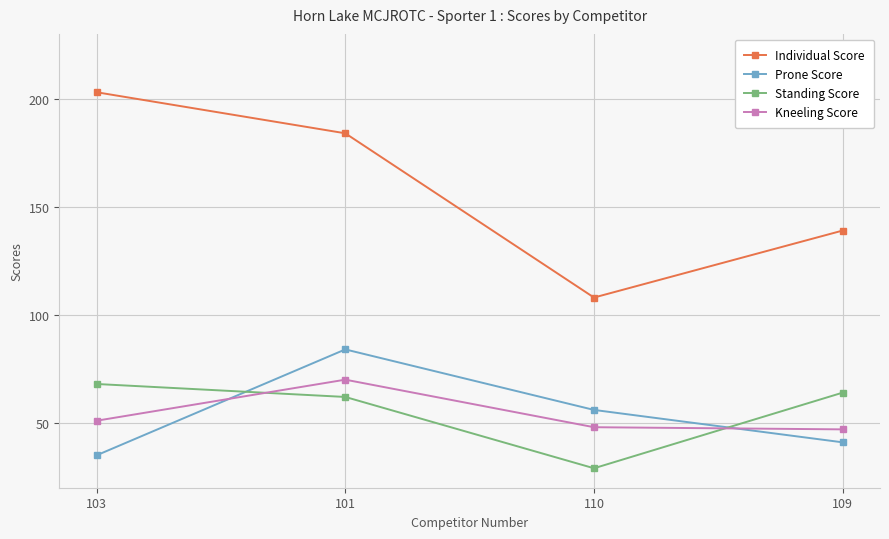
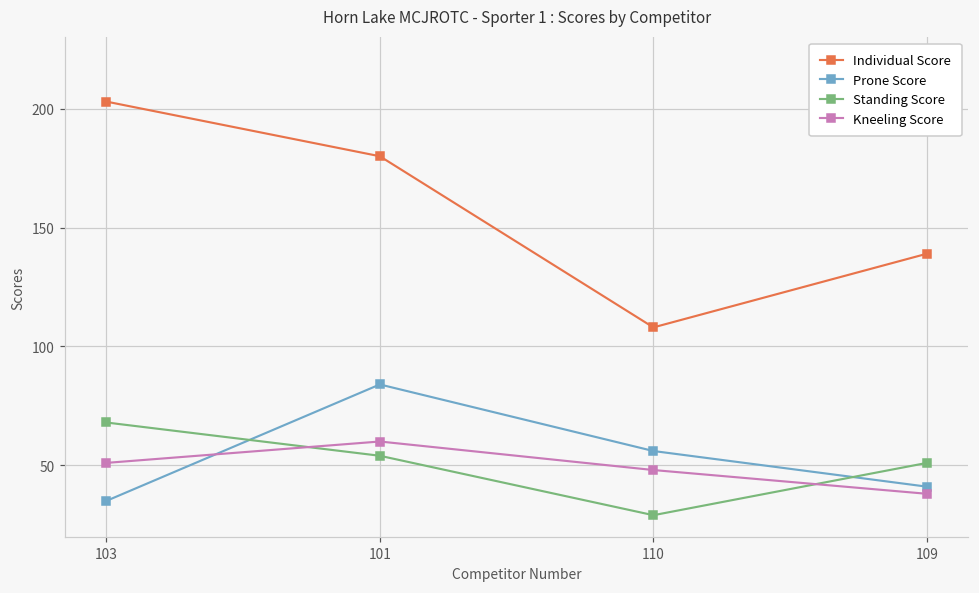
Individual Score, 101: 184 -> 180
Standing Score, 101: 62 -> 54
Kneeling Score, 101: 70 -> 60
Standing Score, 109: 64 -> 51
Kneeling Score, 109: 47 -> 38
